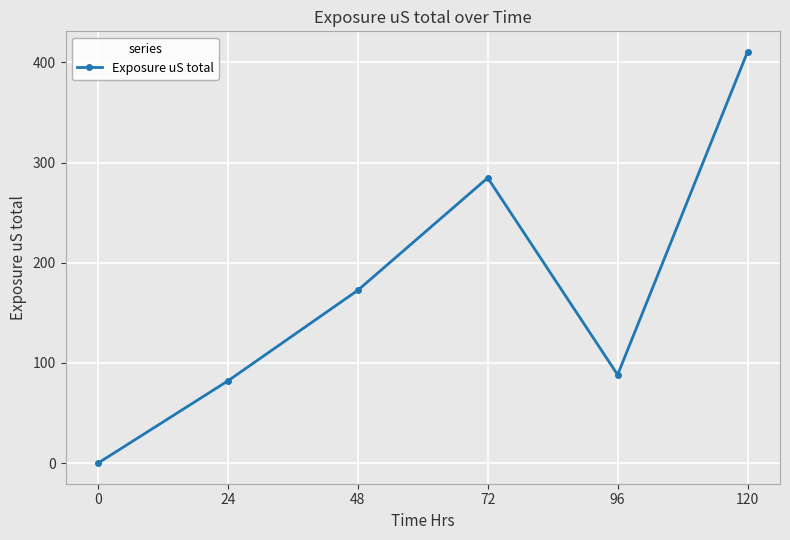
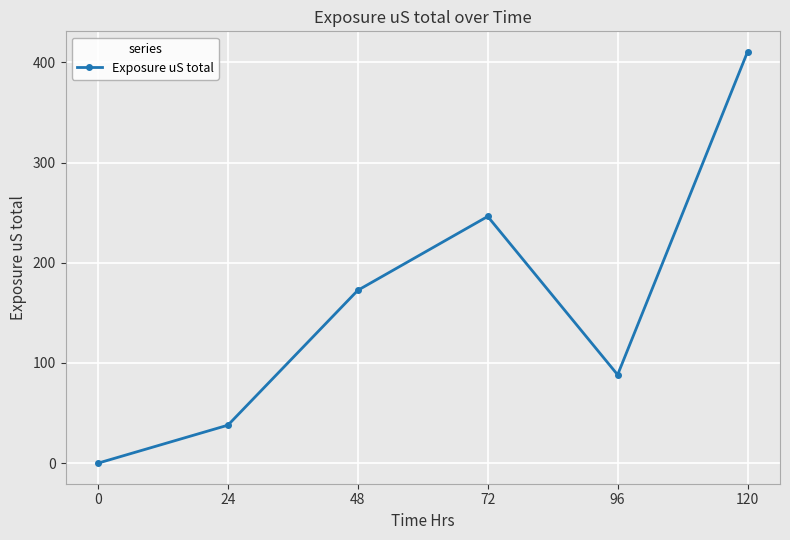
24: 82 -> 38
72: 285 -> 246
